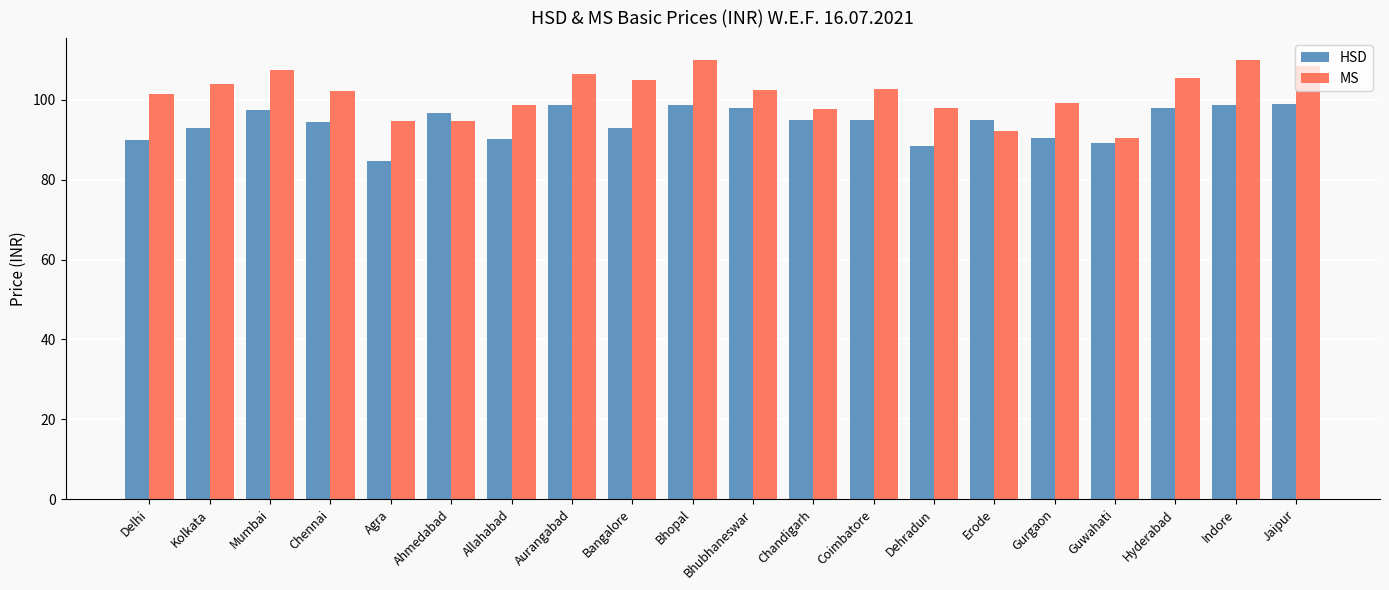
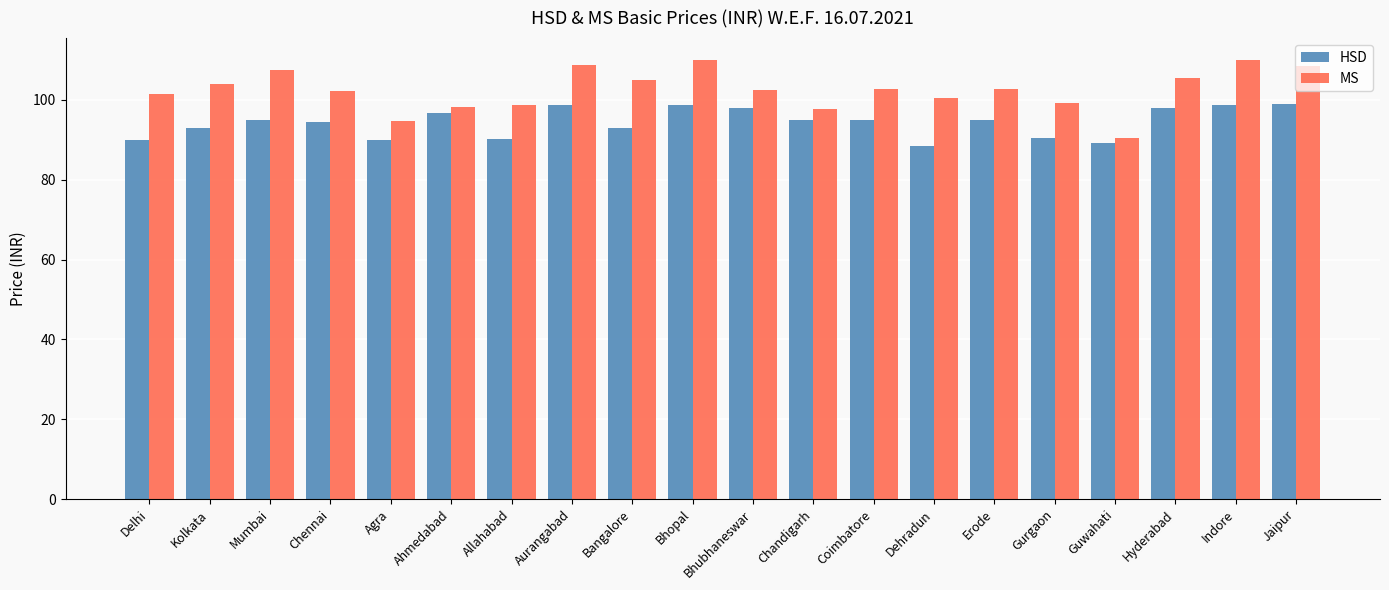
HSD, Mumbai: 97 -> 95
HSD, Agra: 85 -> 90
MS, Ahmedabad: 95 -> 98
MS, Aurangabad: 107 -> 109
MS, Dehradun: 98 -> 100
MS, Erode: 92 -> 103
